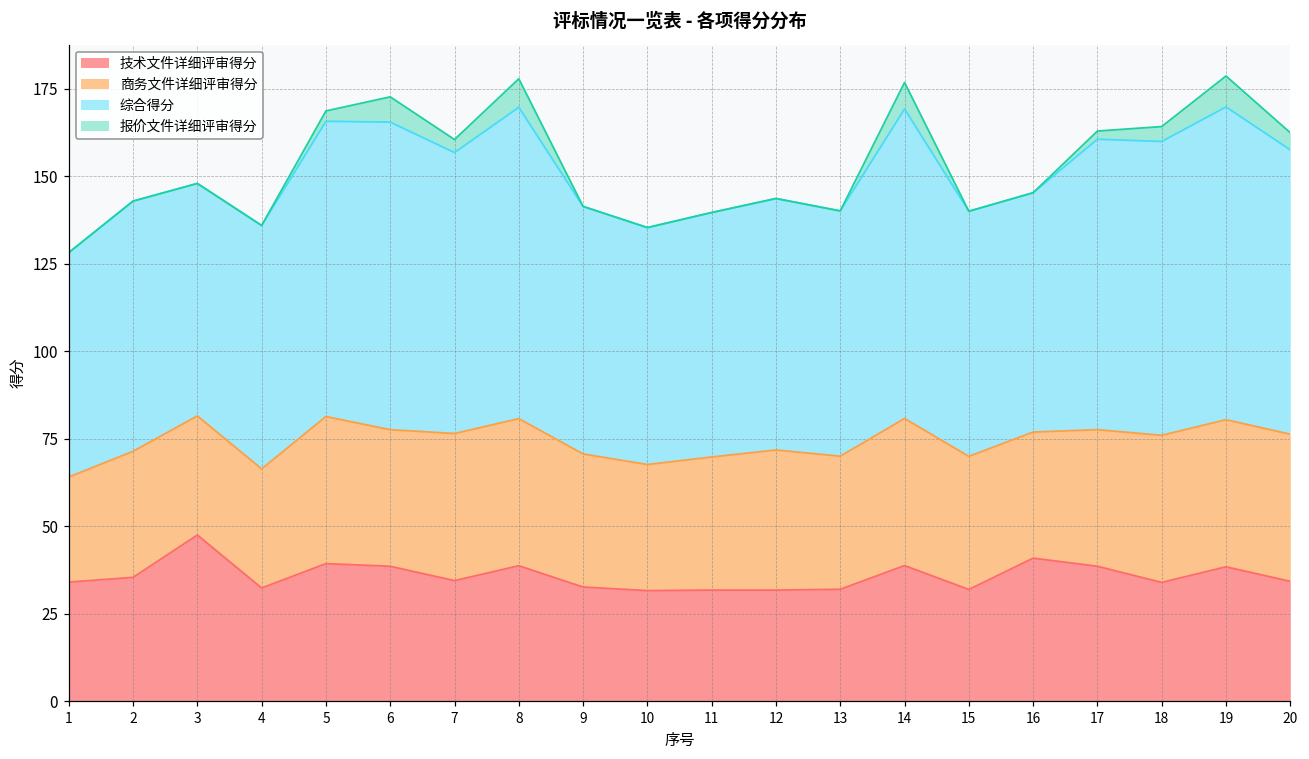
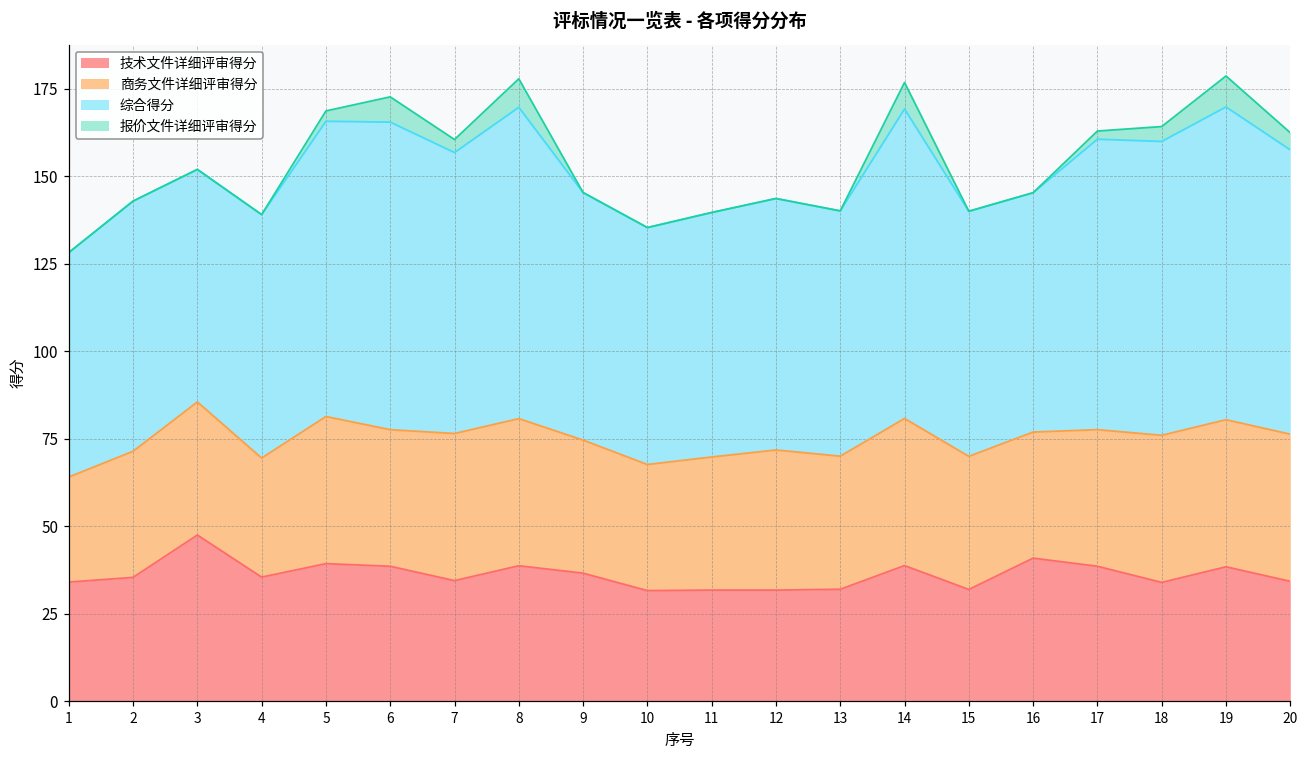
商务文件详细评审得分, 3: 34 -> 38
技术文件详细评审得分, 4: 32 -> 36
技术文件详细评审得分, 9: 33 -> 37
